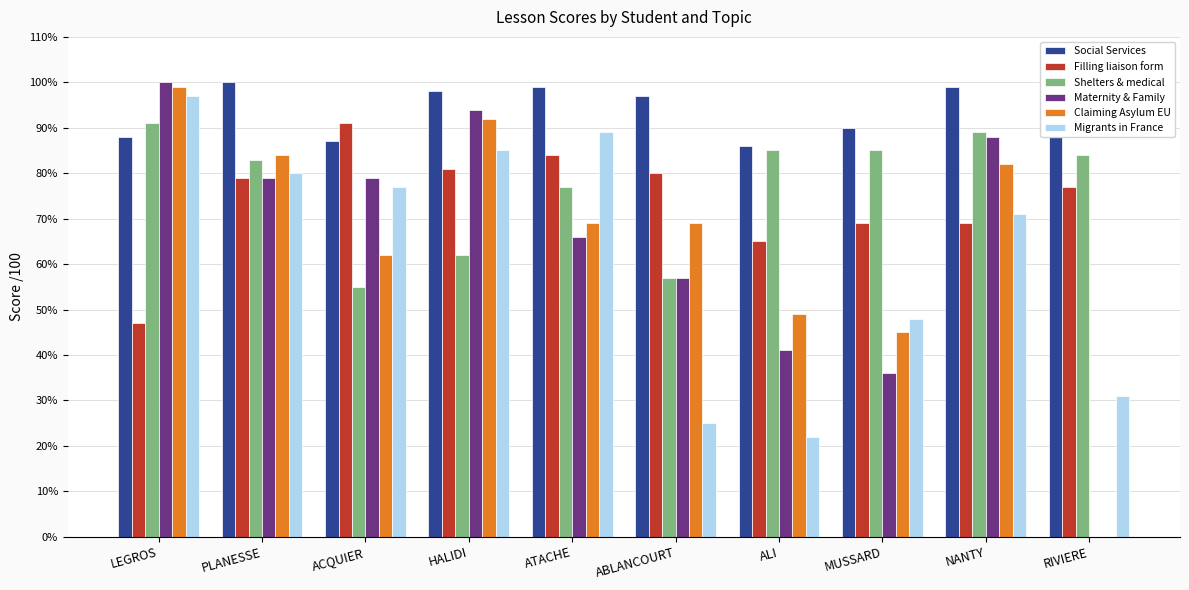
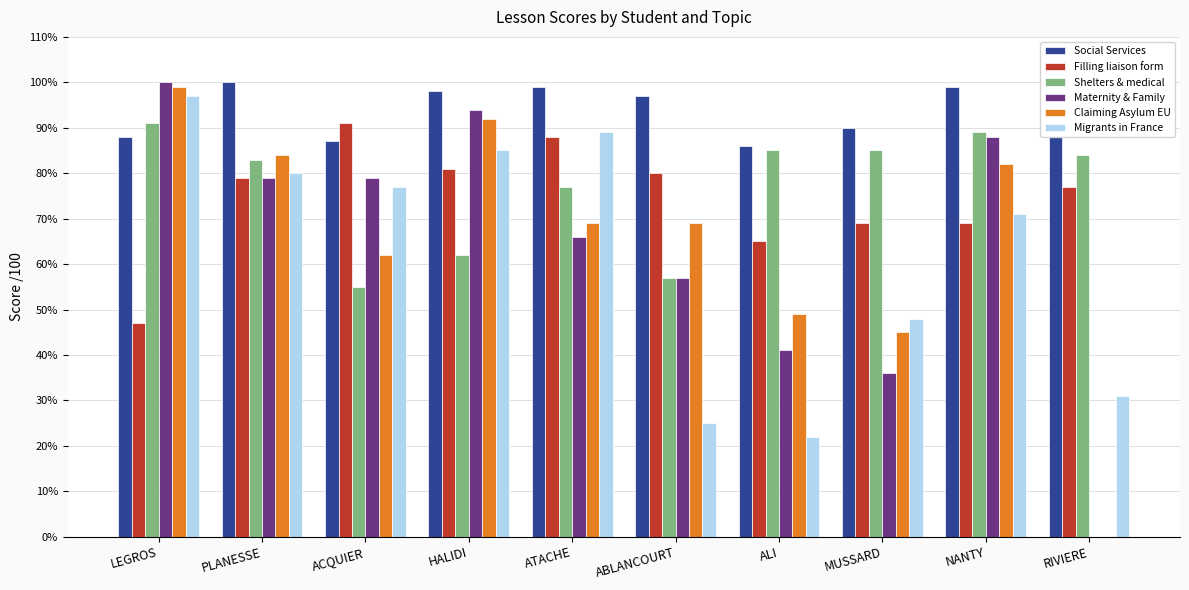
Filling liaison form, ATACHE: 84% -> 88%
